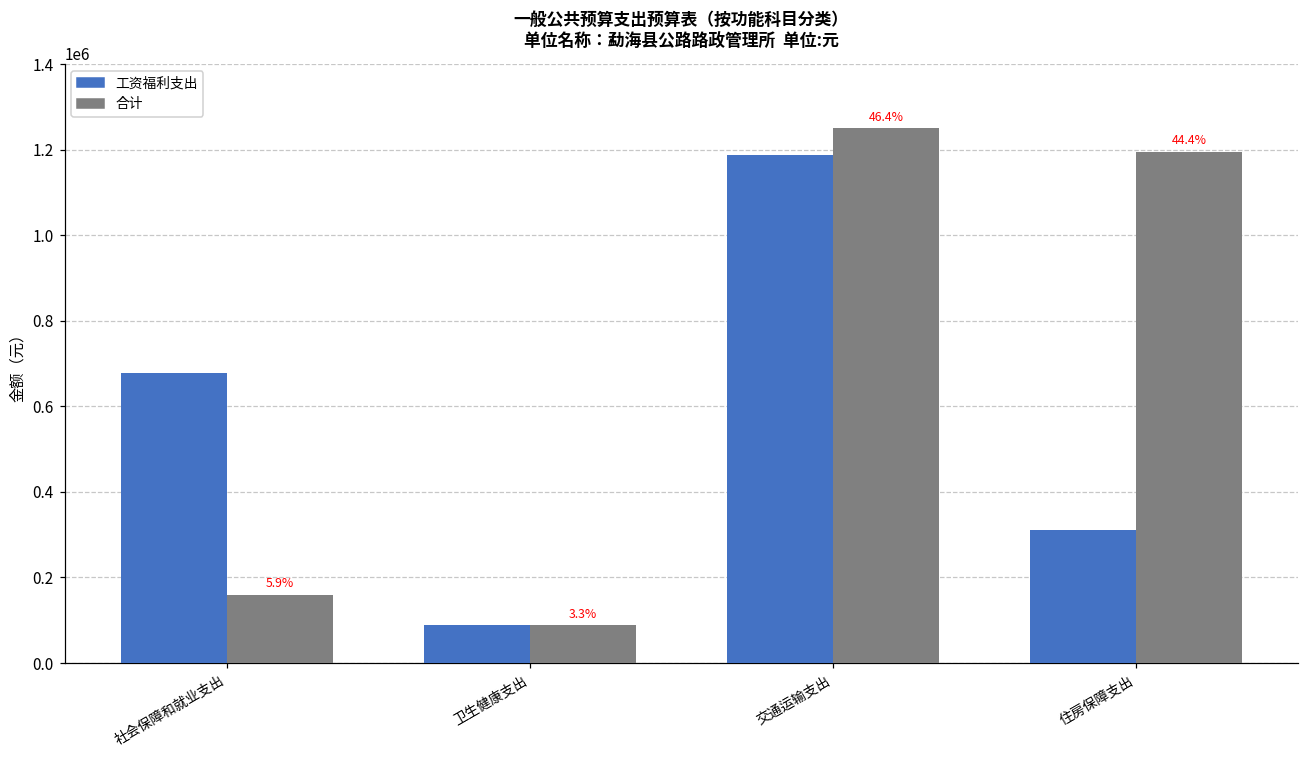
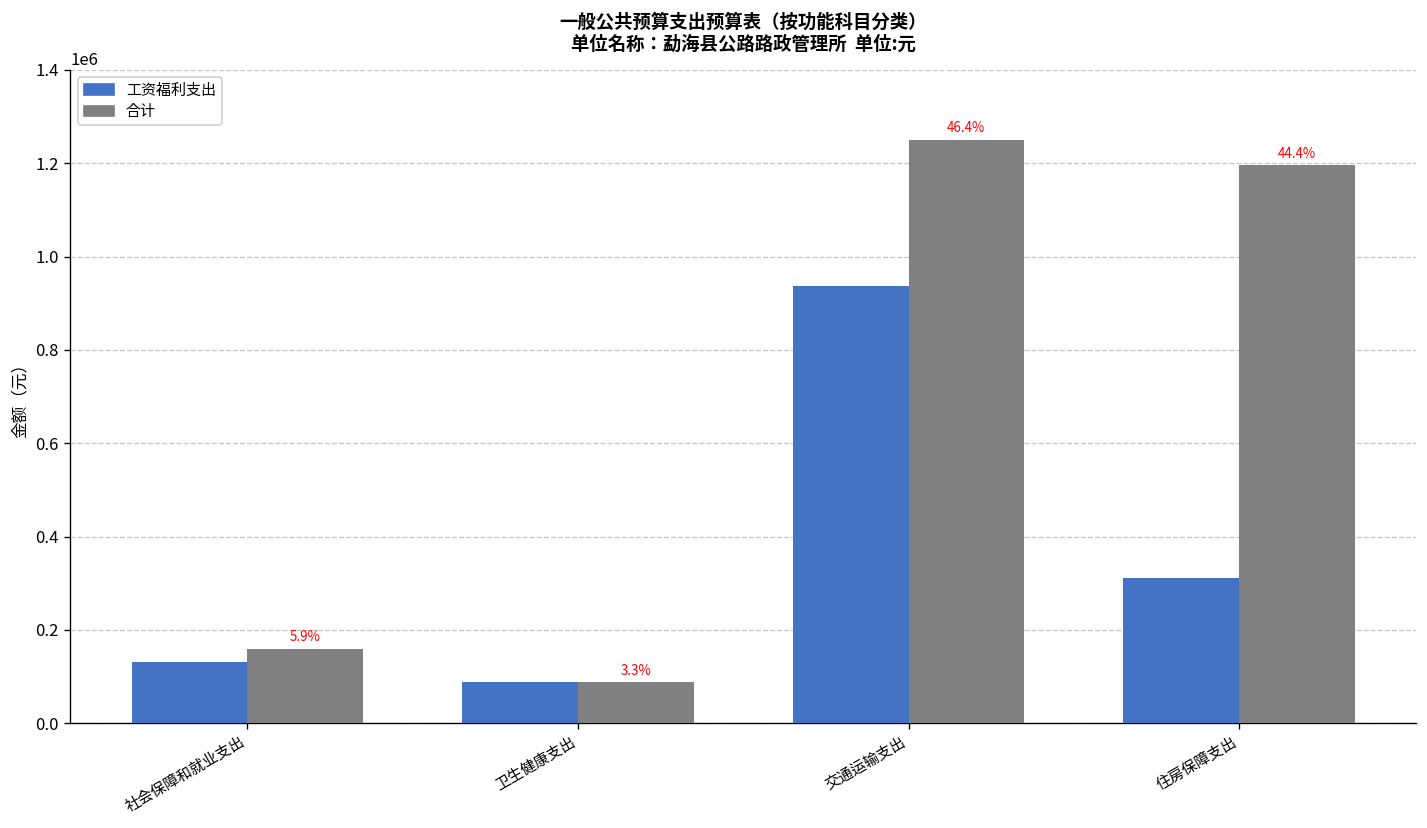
工资福利支出, 社会保障和就业支出: 680000 -> 130000
工资福利支出, 交通运输支出: 1190000 -> 940000
